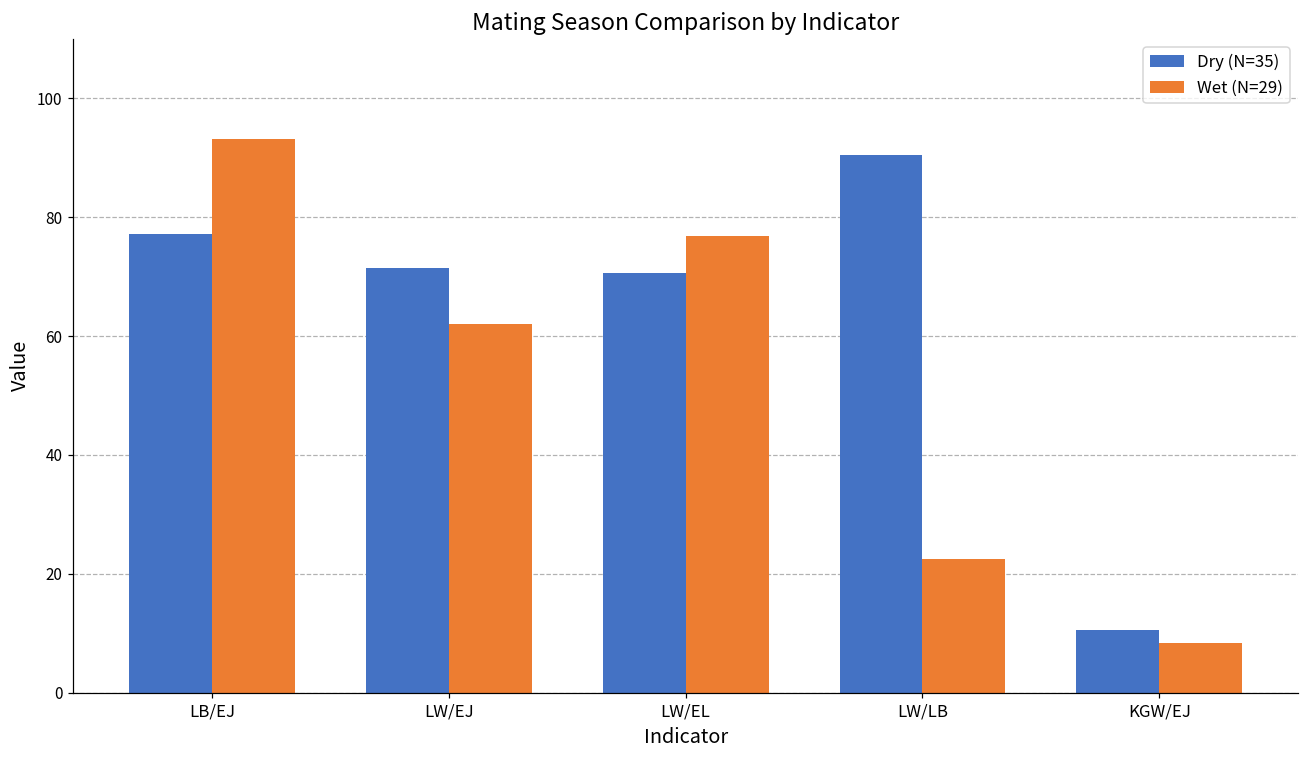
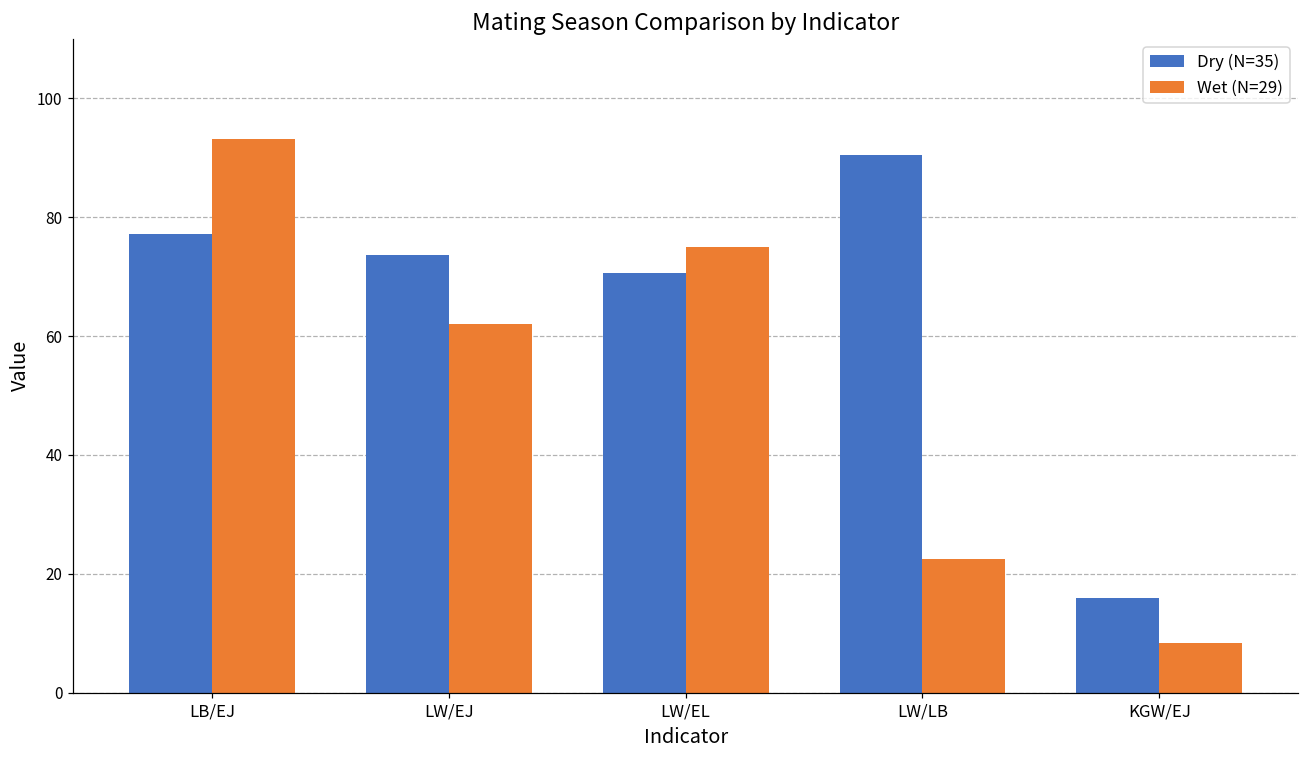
Dry (N=35), LW/EJ: 71 -> 74
Wet (N=29), LW/EL: 77 -> 75
Dry (N=35), KGW/EJ: 11 -> 16
